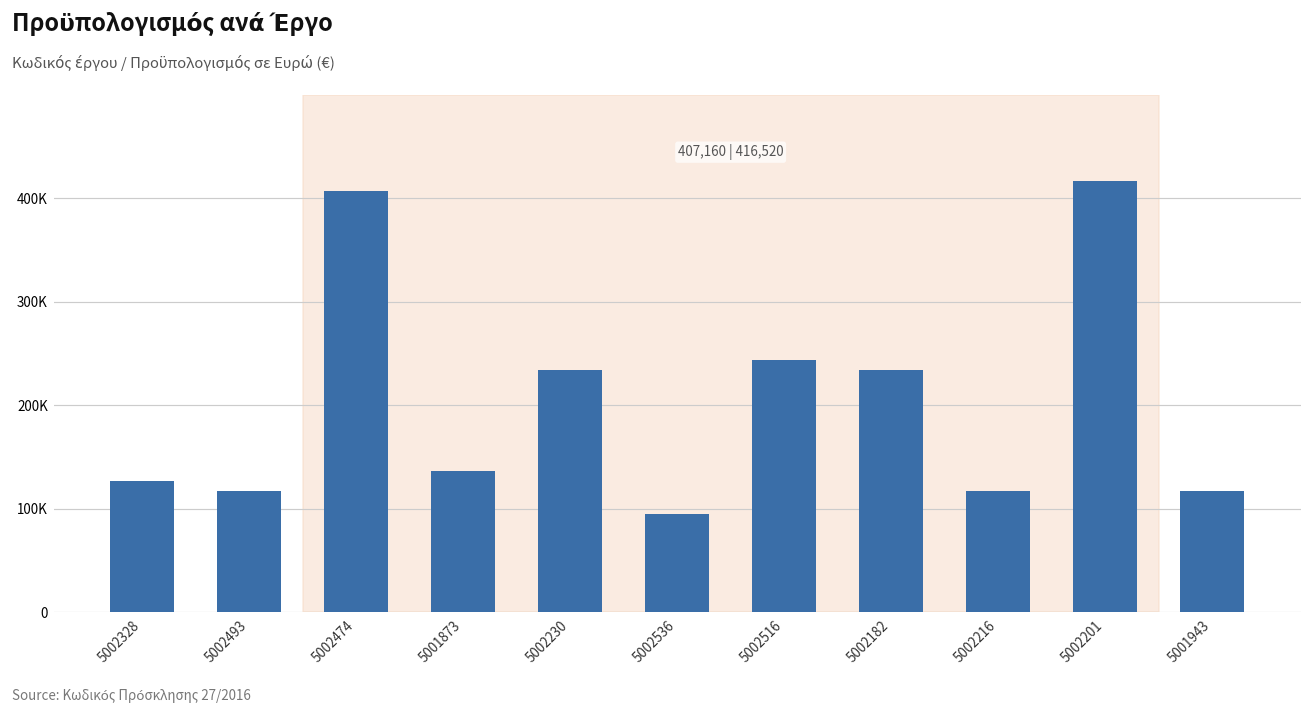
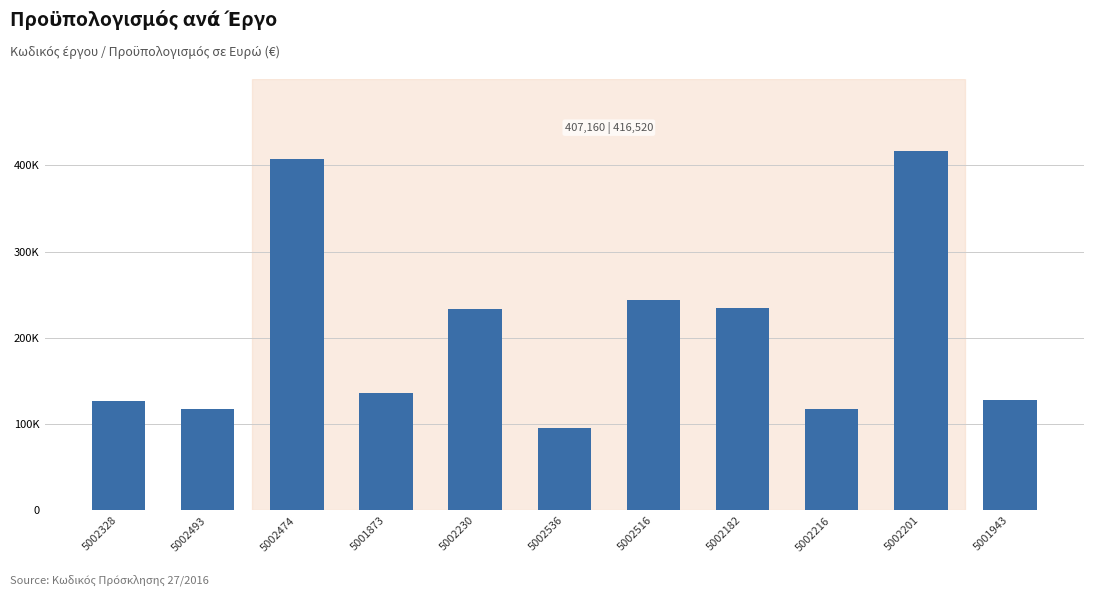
5001943: 120000 -> 130000
